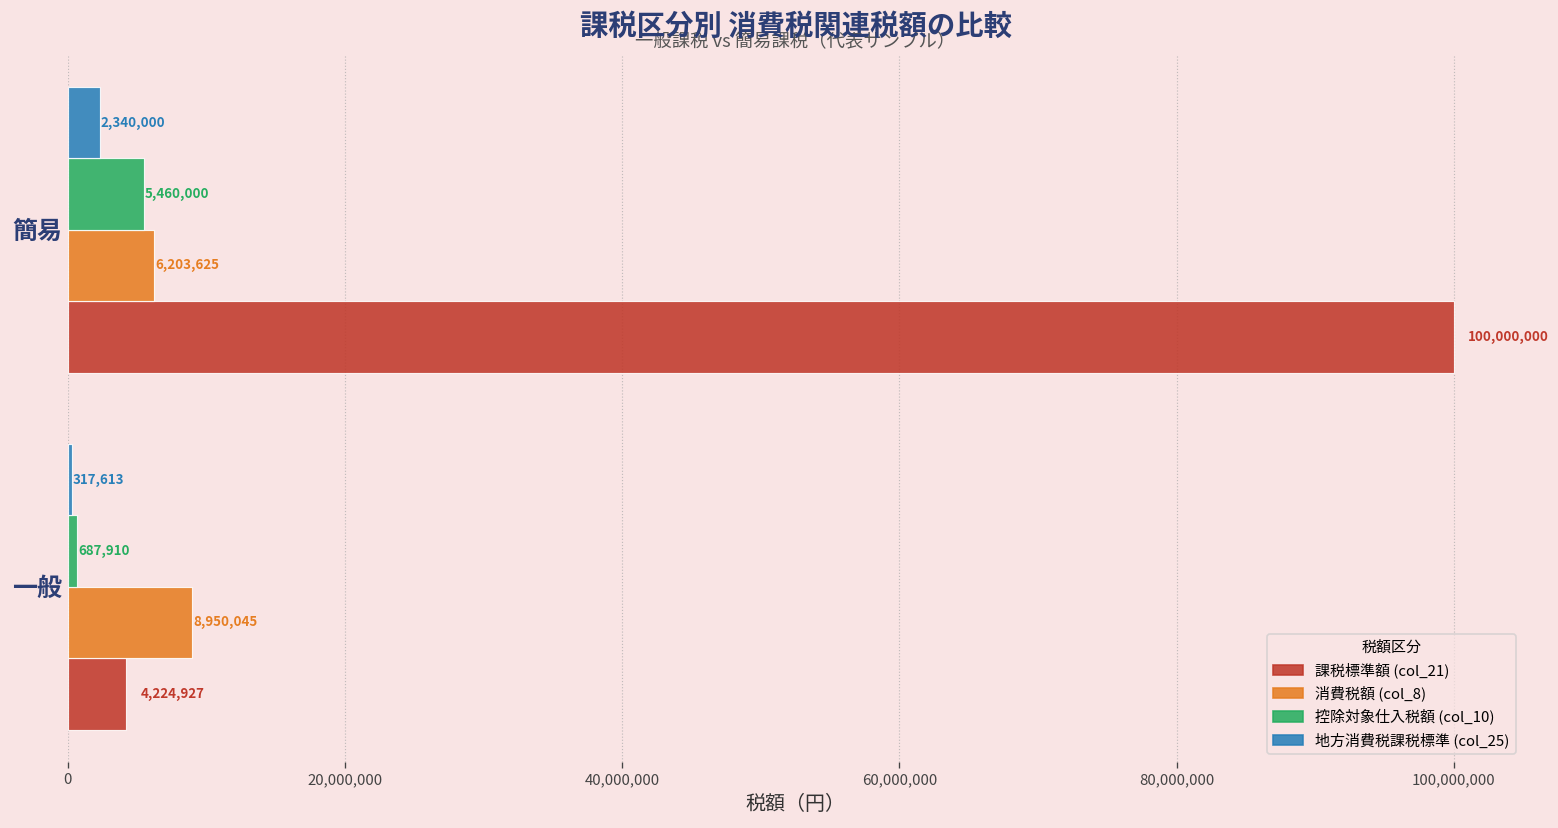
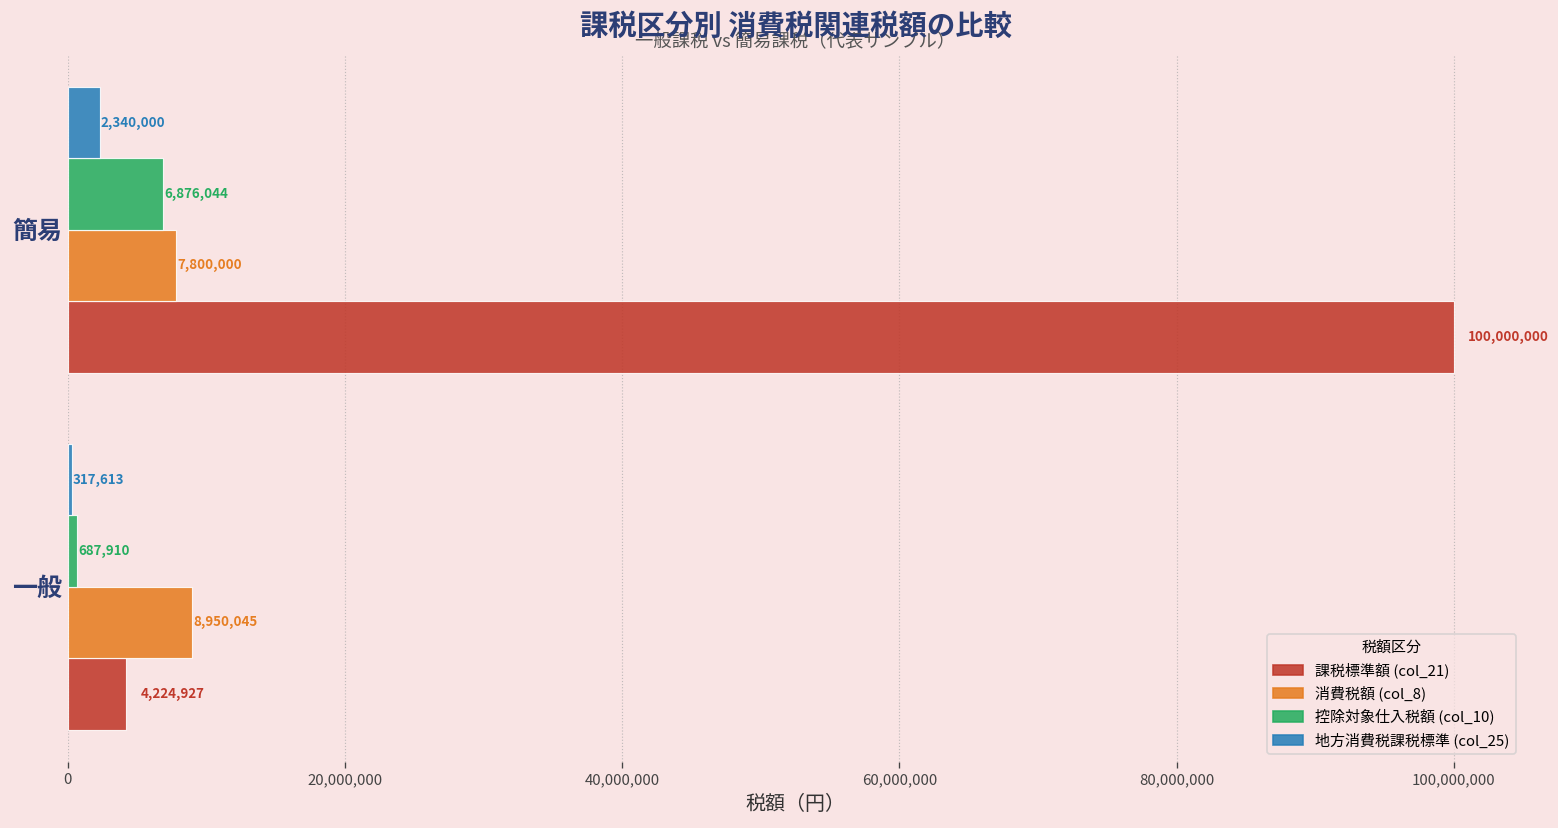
控除対象仕入税額 (col_10), 簡易: 5,460,000 -> 6,876,044
消費税額 (col_8), 簡易: 6,203,625 -> 7,800,000
